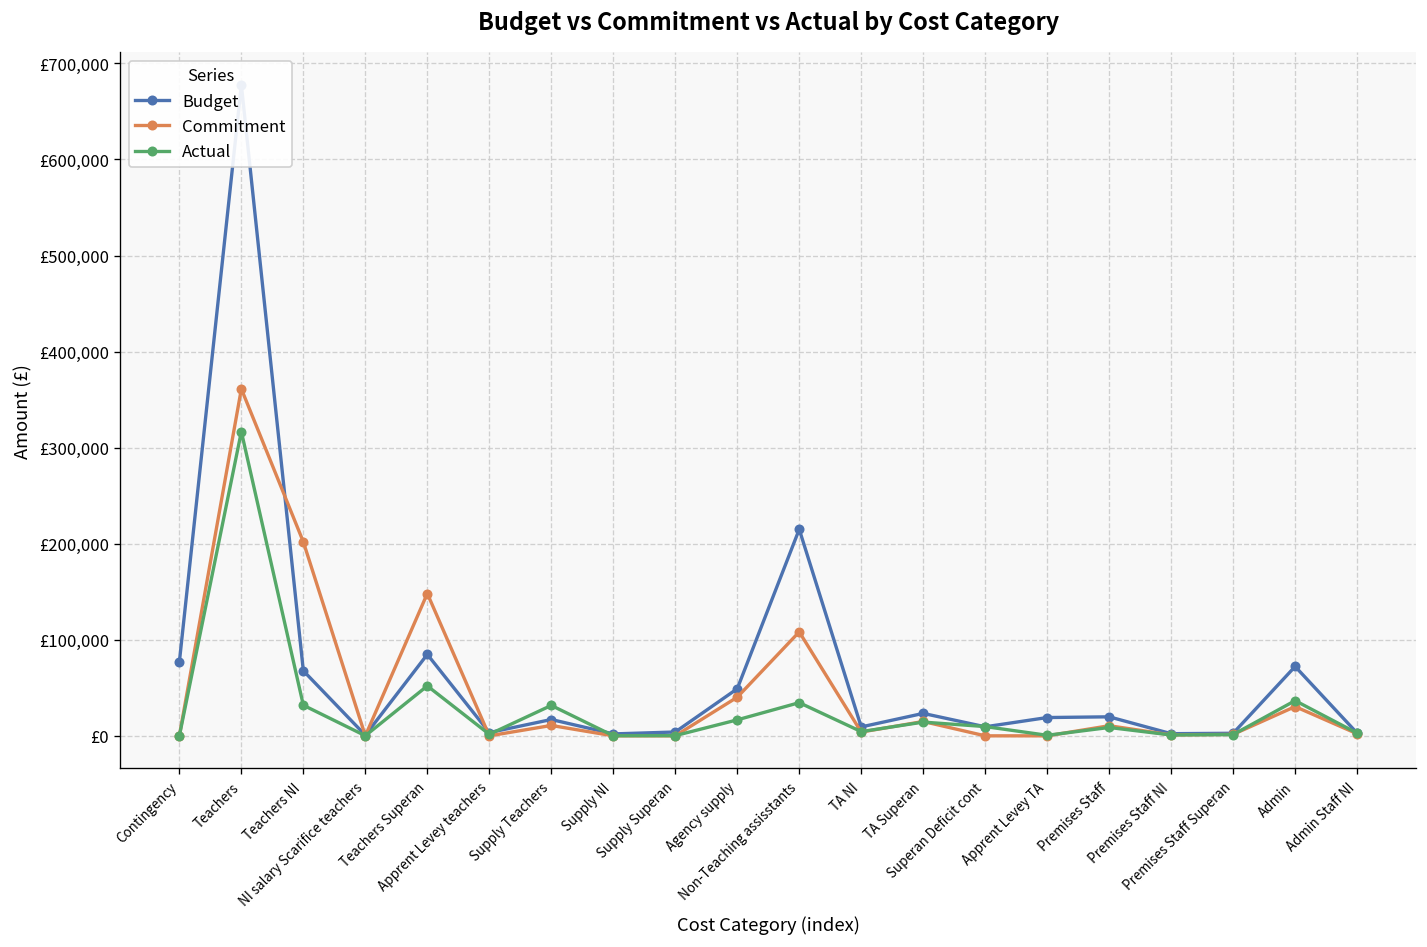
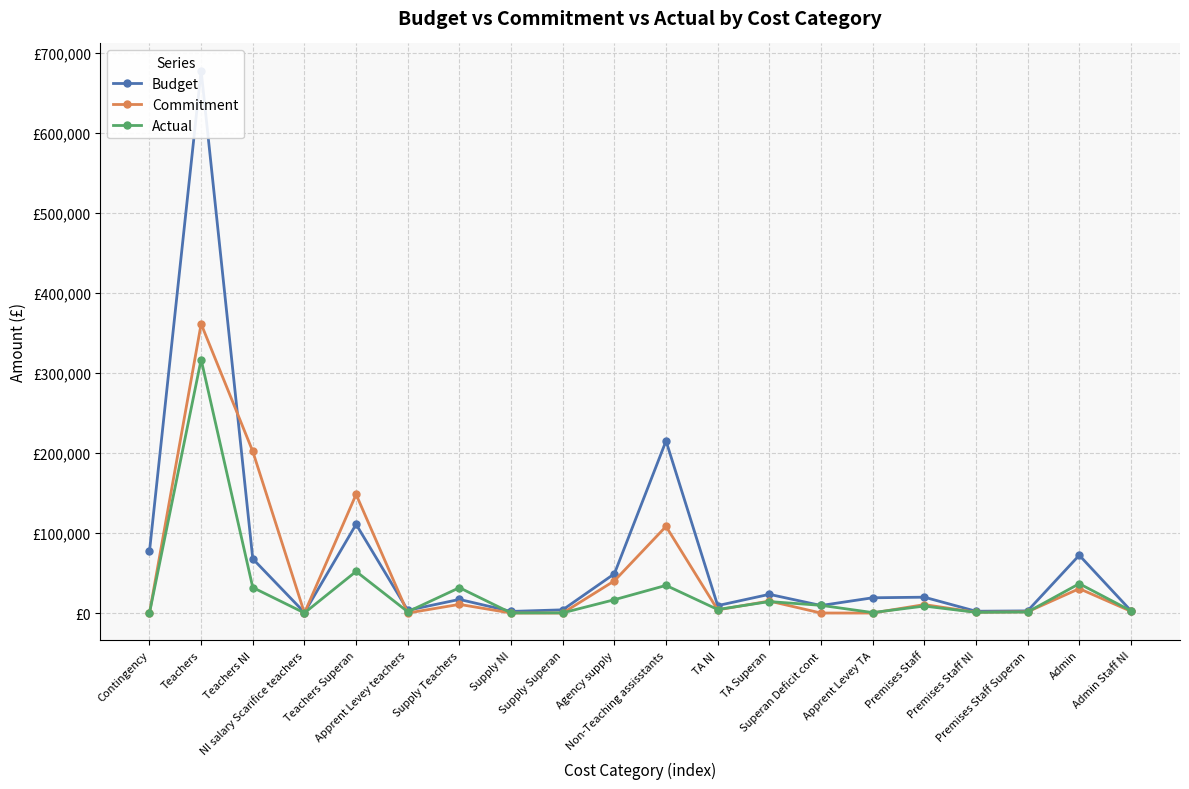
Budget, Teachers Superan: £80,000 -> £110,000
